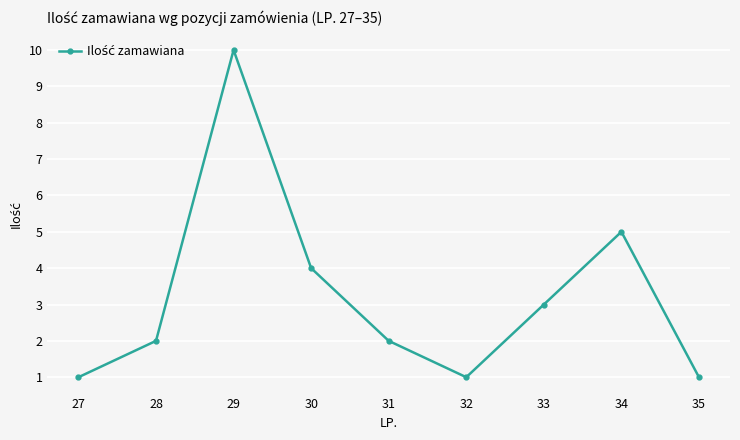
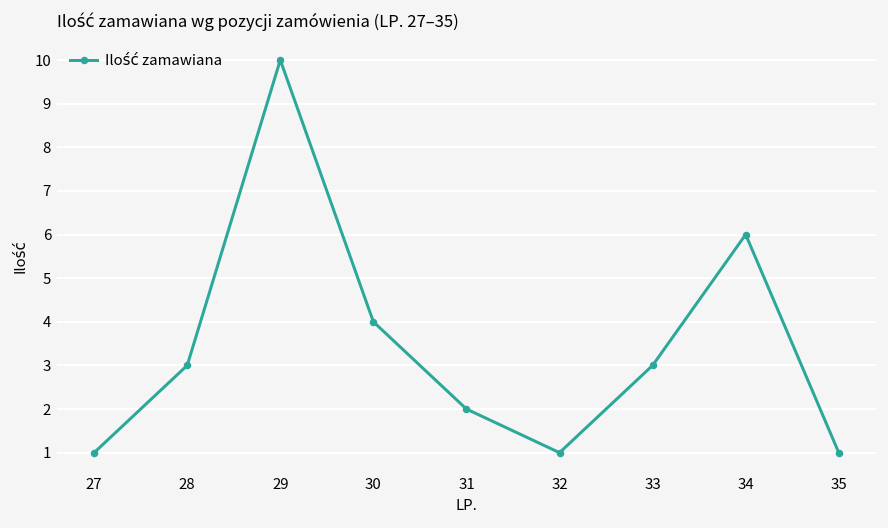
28: 2 -> 3
34: 5 -> 6
